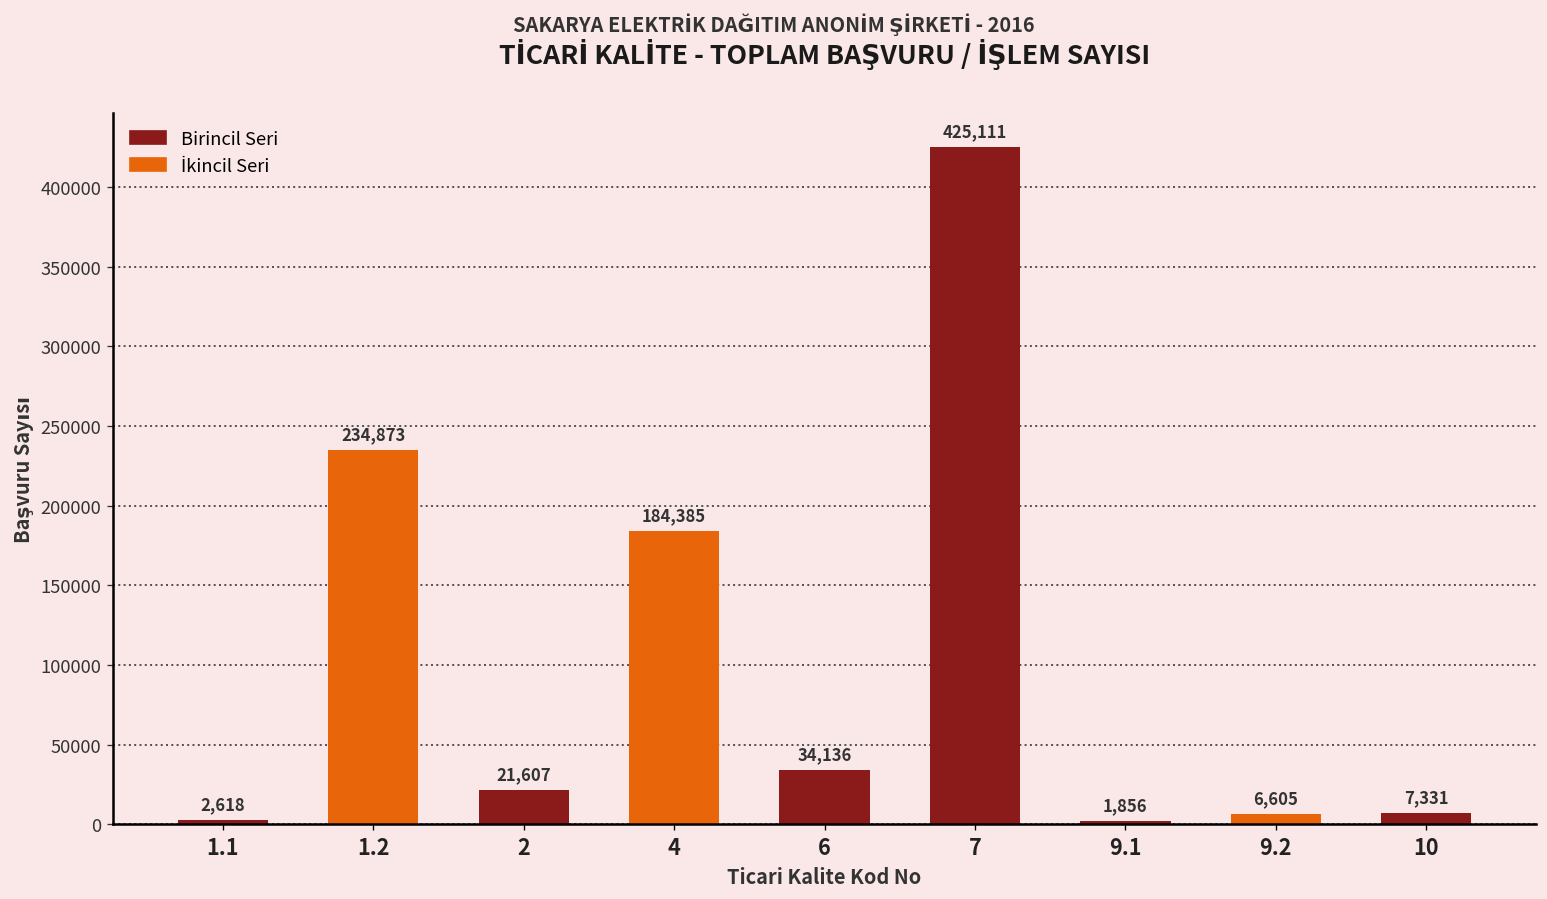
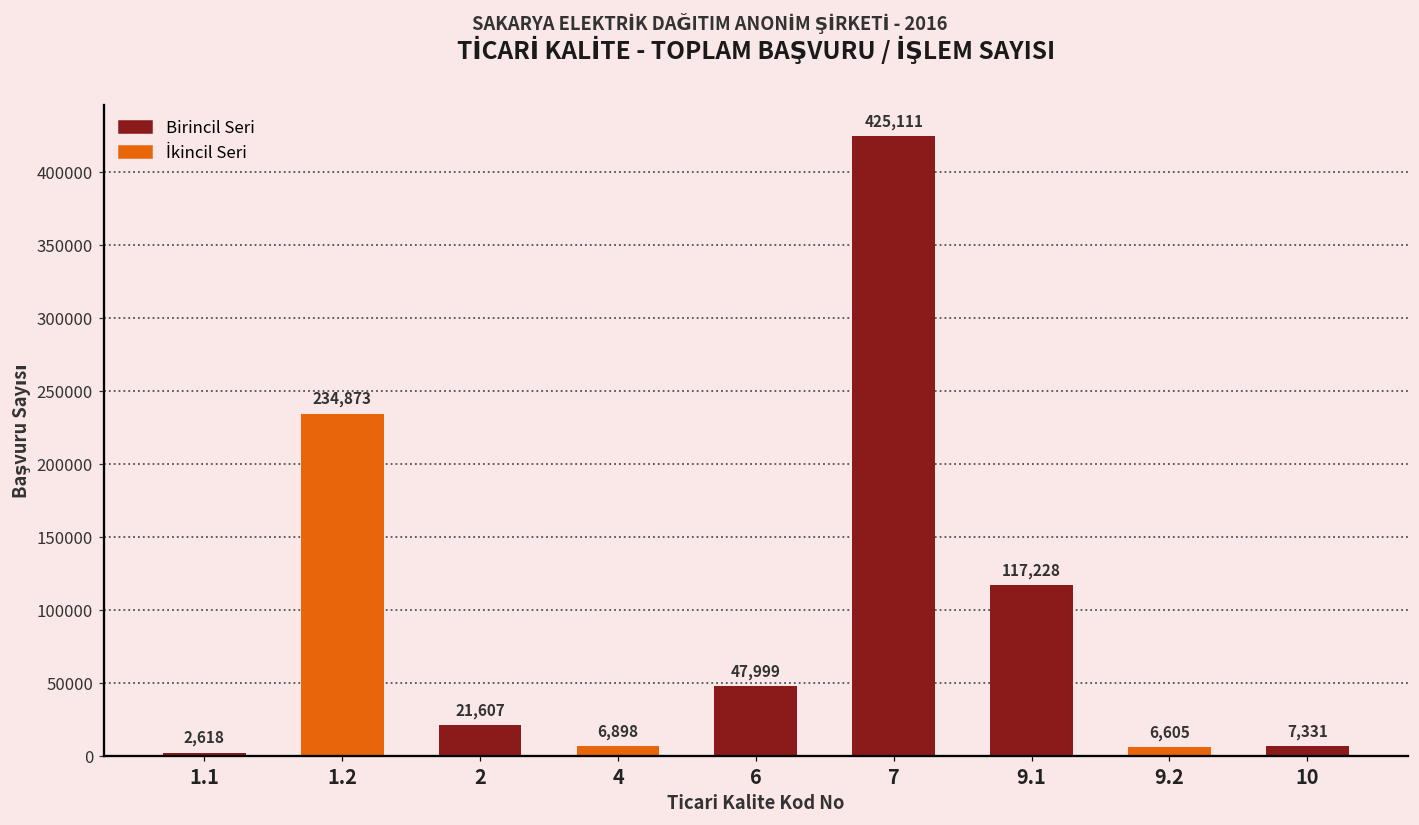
4: 184,385 -> 6,898
6: 34,136 -> 47,999
9.1: 1,856 -> 117,228
